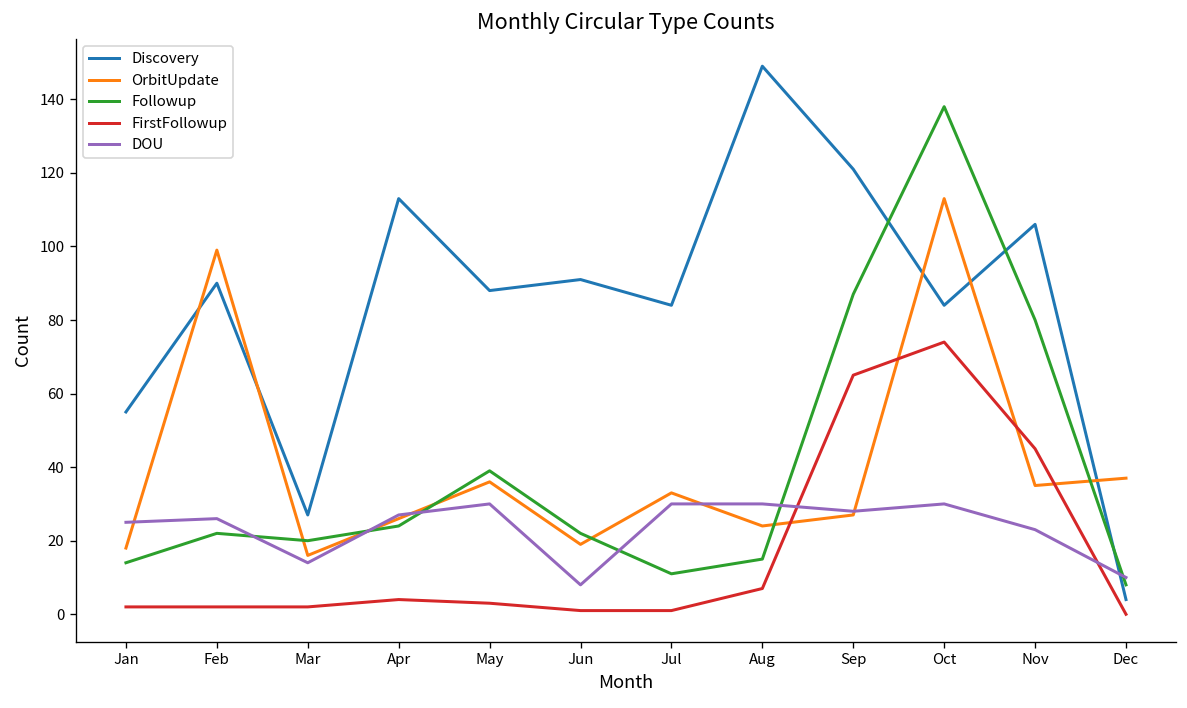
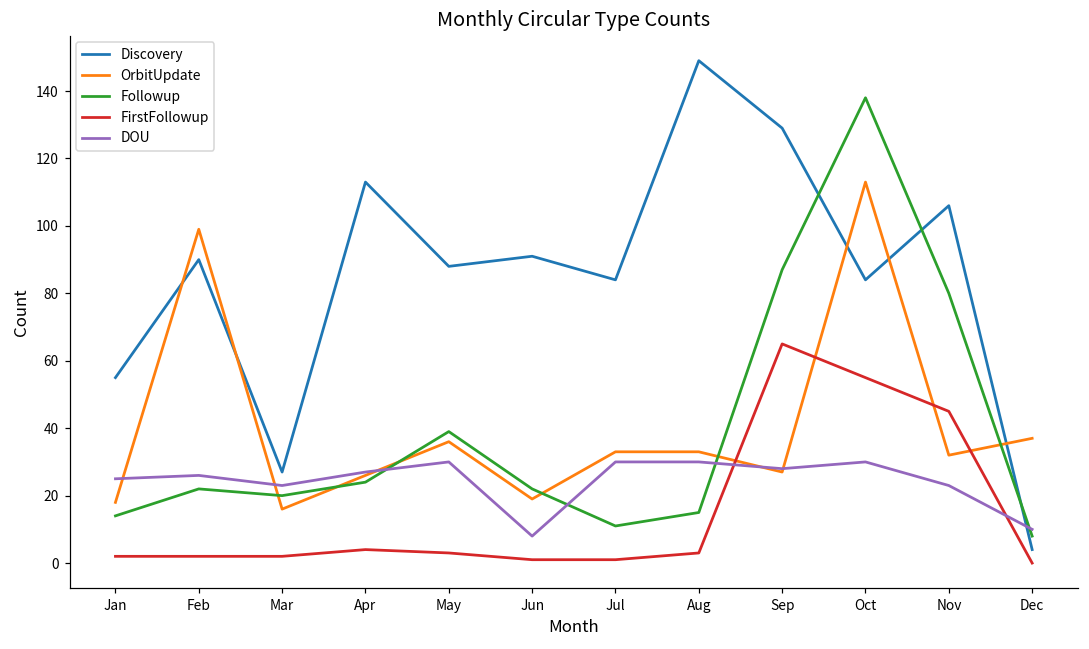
DOU, Mar: 14 -> 23
OrbitUpdate, Aug: 24 -> 33
FirstFollowup, Aug: 7 -> 3
Discovery, Sep: 121 -> 129
FirstFollowup, Oct: 74 -> 55
OrbitUpdate, Nov: 35 -> 32
